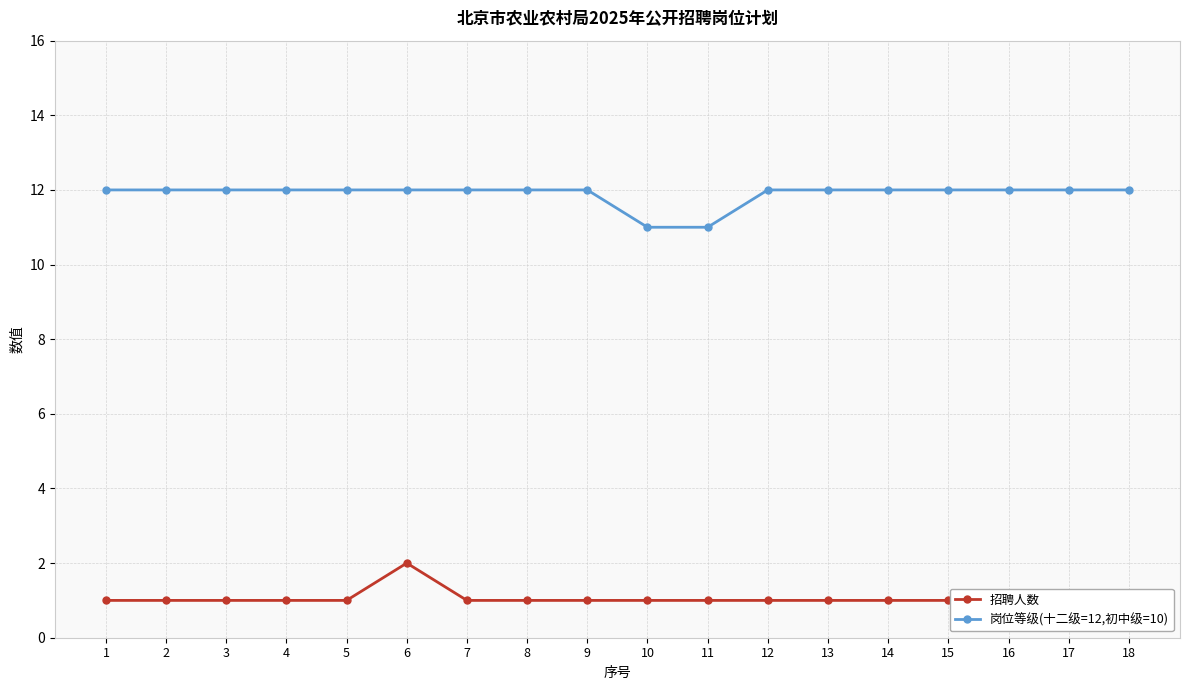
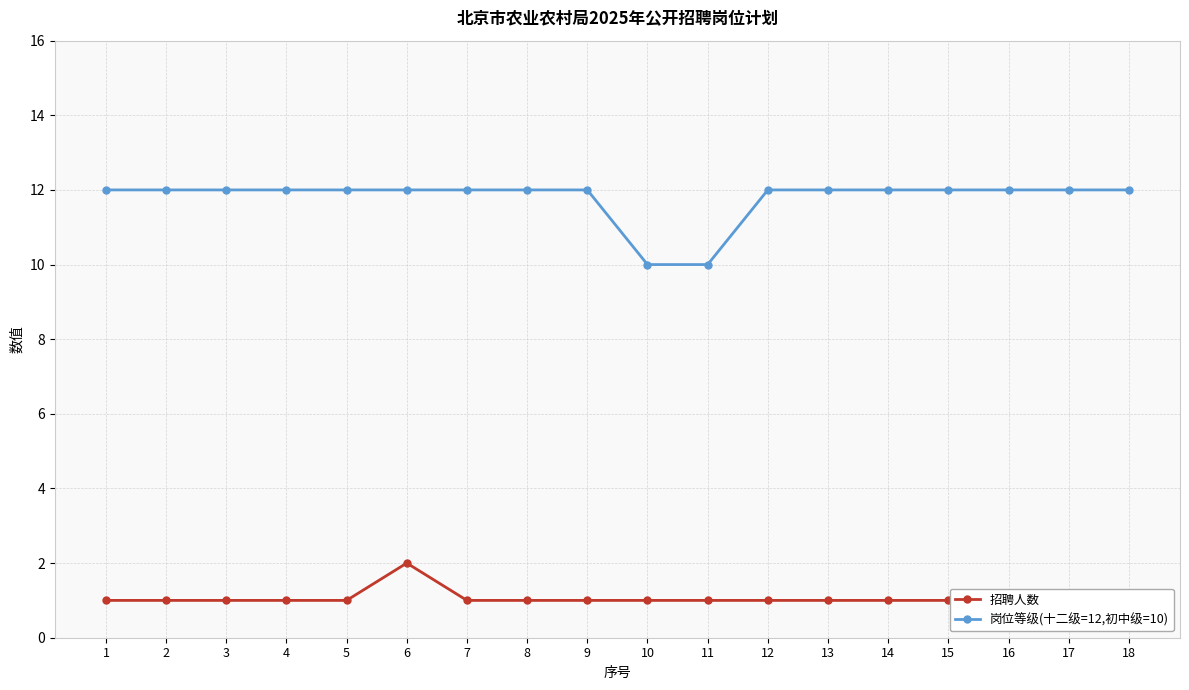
岗位等级(十二级=12,初中级=10), 10: 11 -> 10
岗位等级(十二级=12,初中级=10), 11: 11 -> 10
